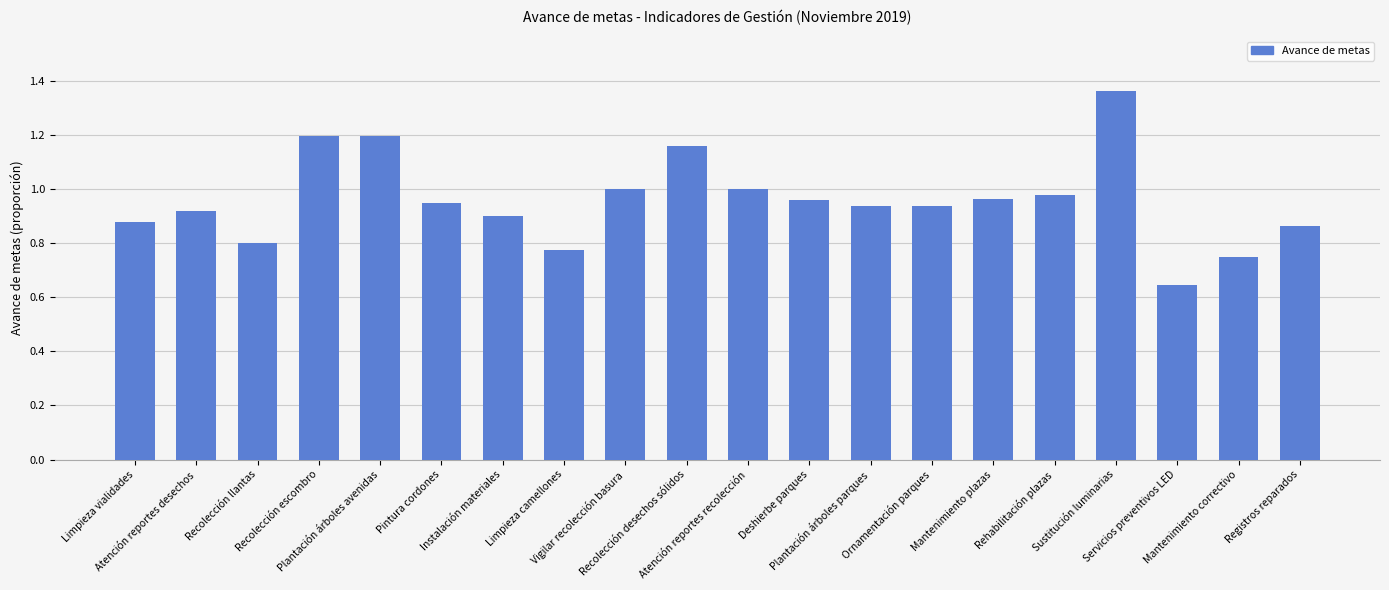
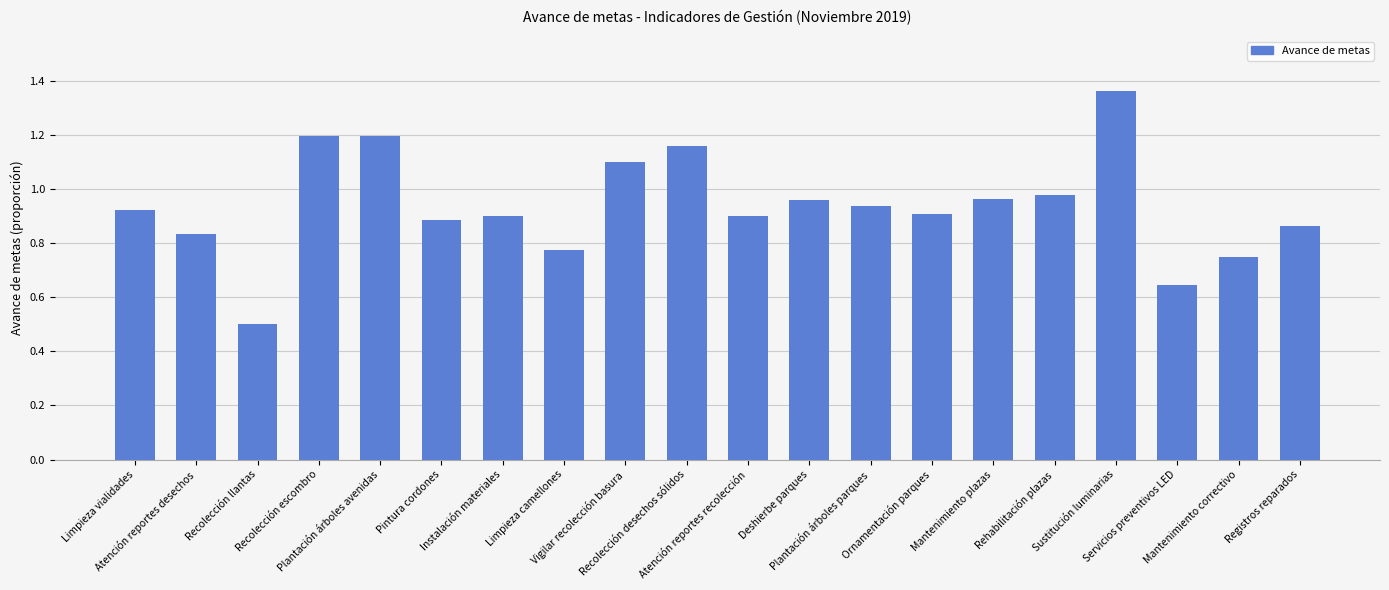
Limpieza vialidades: 0.88 -> 0.92
Atención reportes desechos: 0.92 -> 0.83
Recolección llantas: 0.8 -> 0.5
Pintura cordones: 0.95 -> 0.88
Vigilar recolección basura: 1.0 -> 1.1
Atención reportes recolección: 1.0 -> 0.9
Ornamentación parques: 0.94 -> 0.91
